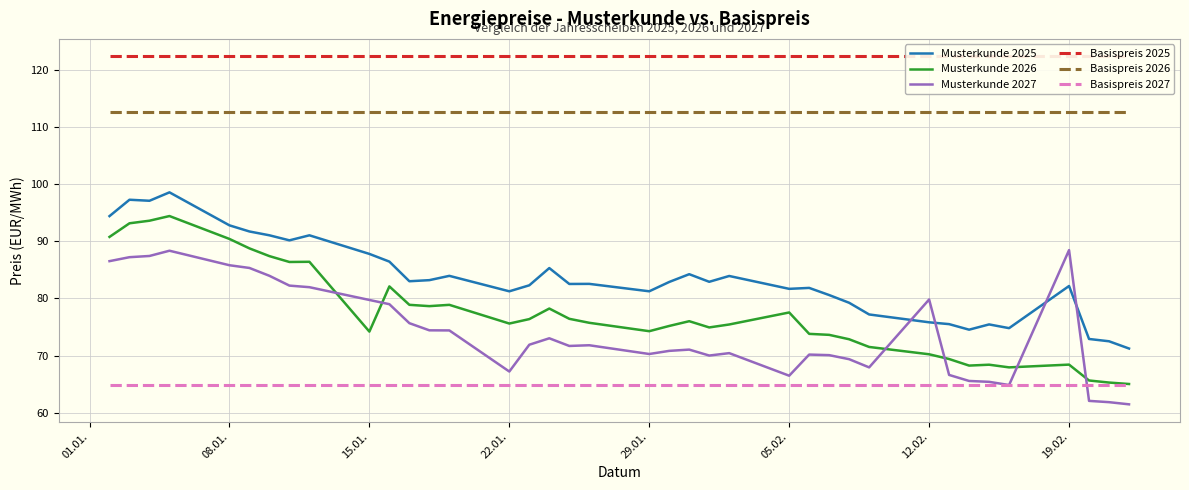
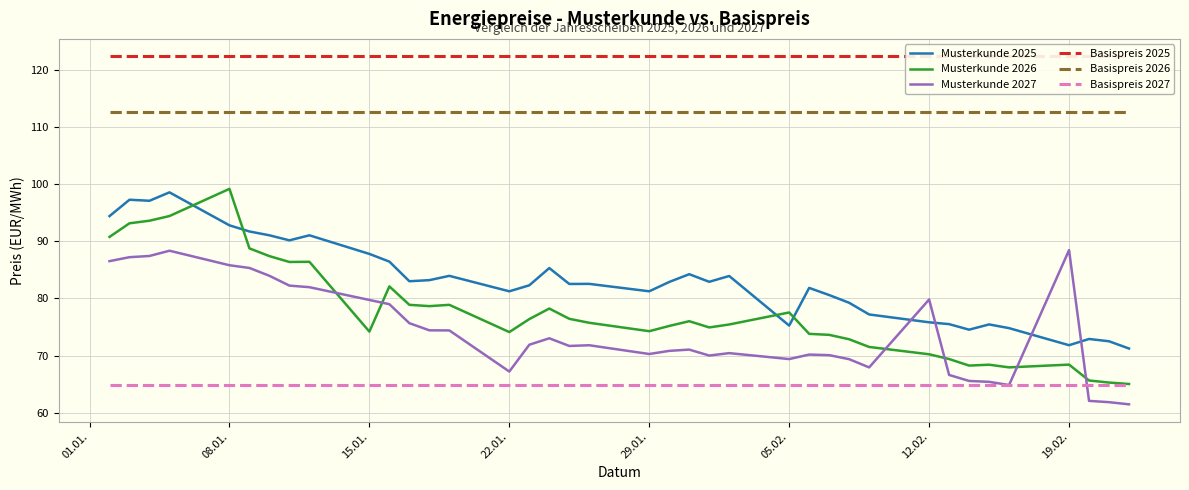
Musterkunde 2026, 08.01.: 90 -> 99
Musterkunde 2026, 22.01.: 76 -> 74
Musterkunde 2025, 05.02.: 82 -> 75
Musterkunde 2027, 05.02.: 66 -> 69
Musterkunde 2025, 19.02.: 82 -> 72
